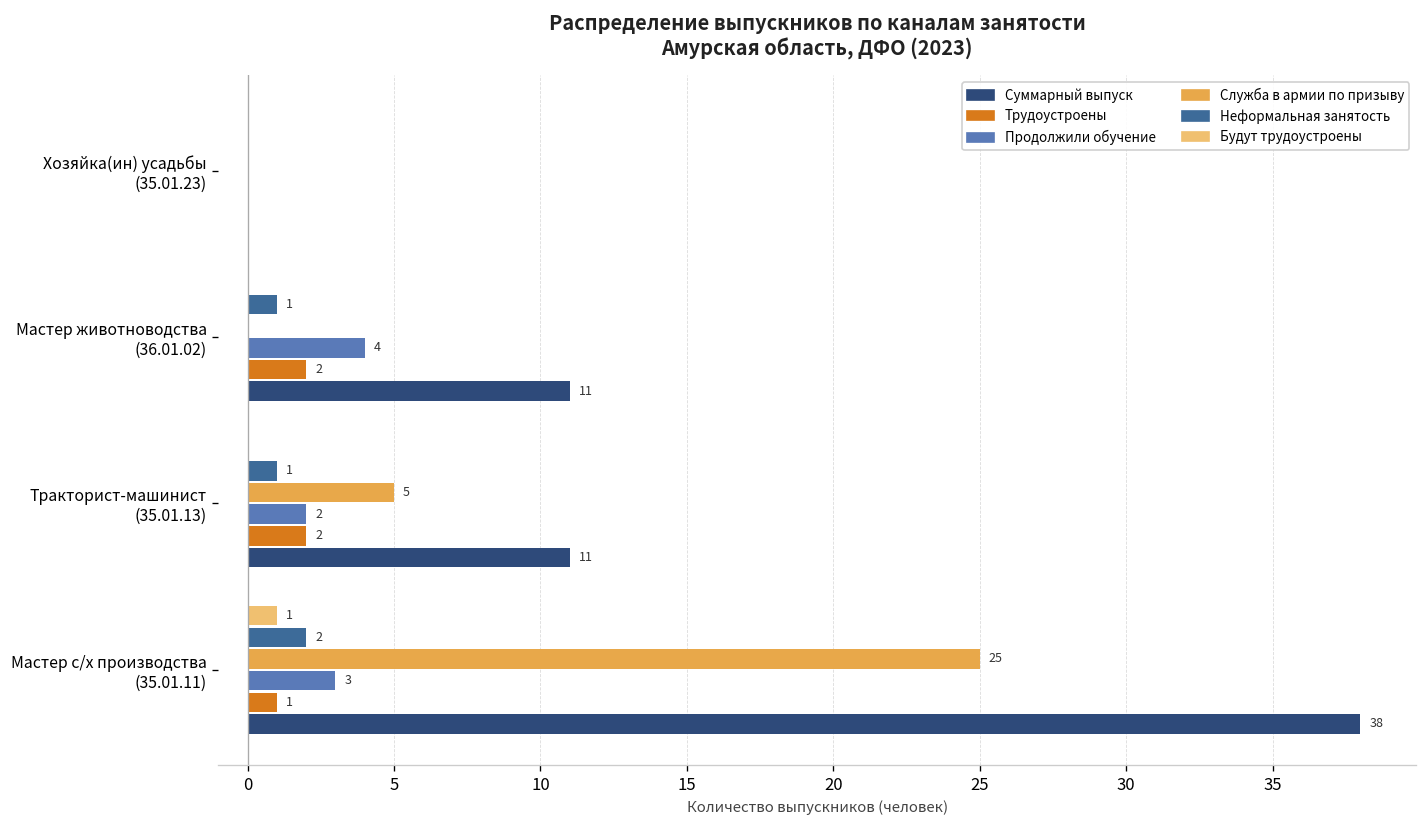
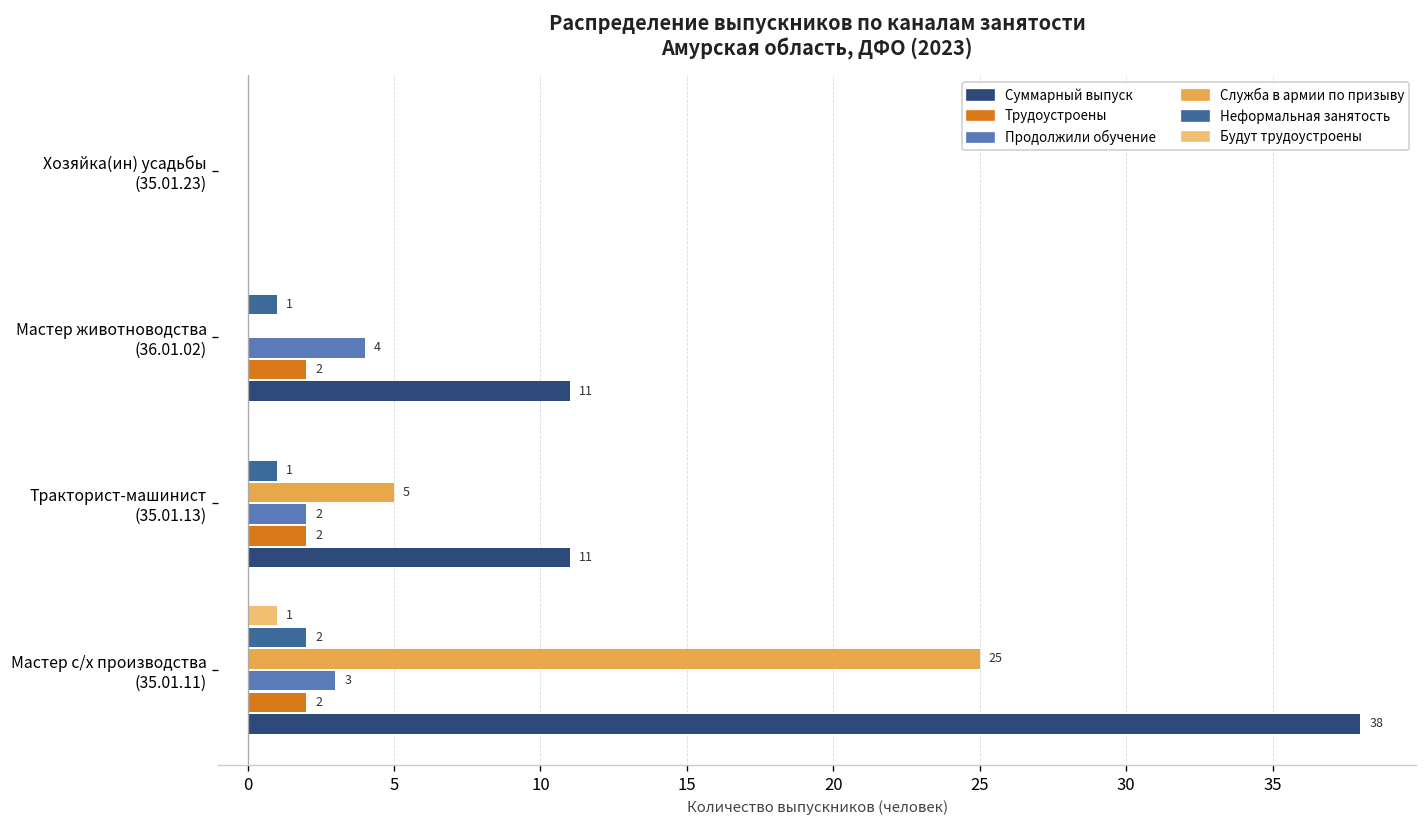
Трудоустроены, Мастер с/х производства (35.01.11): 1 -> 2
